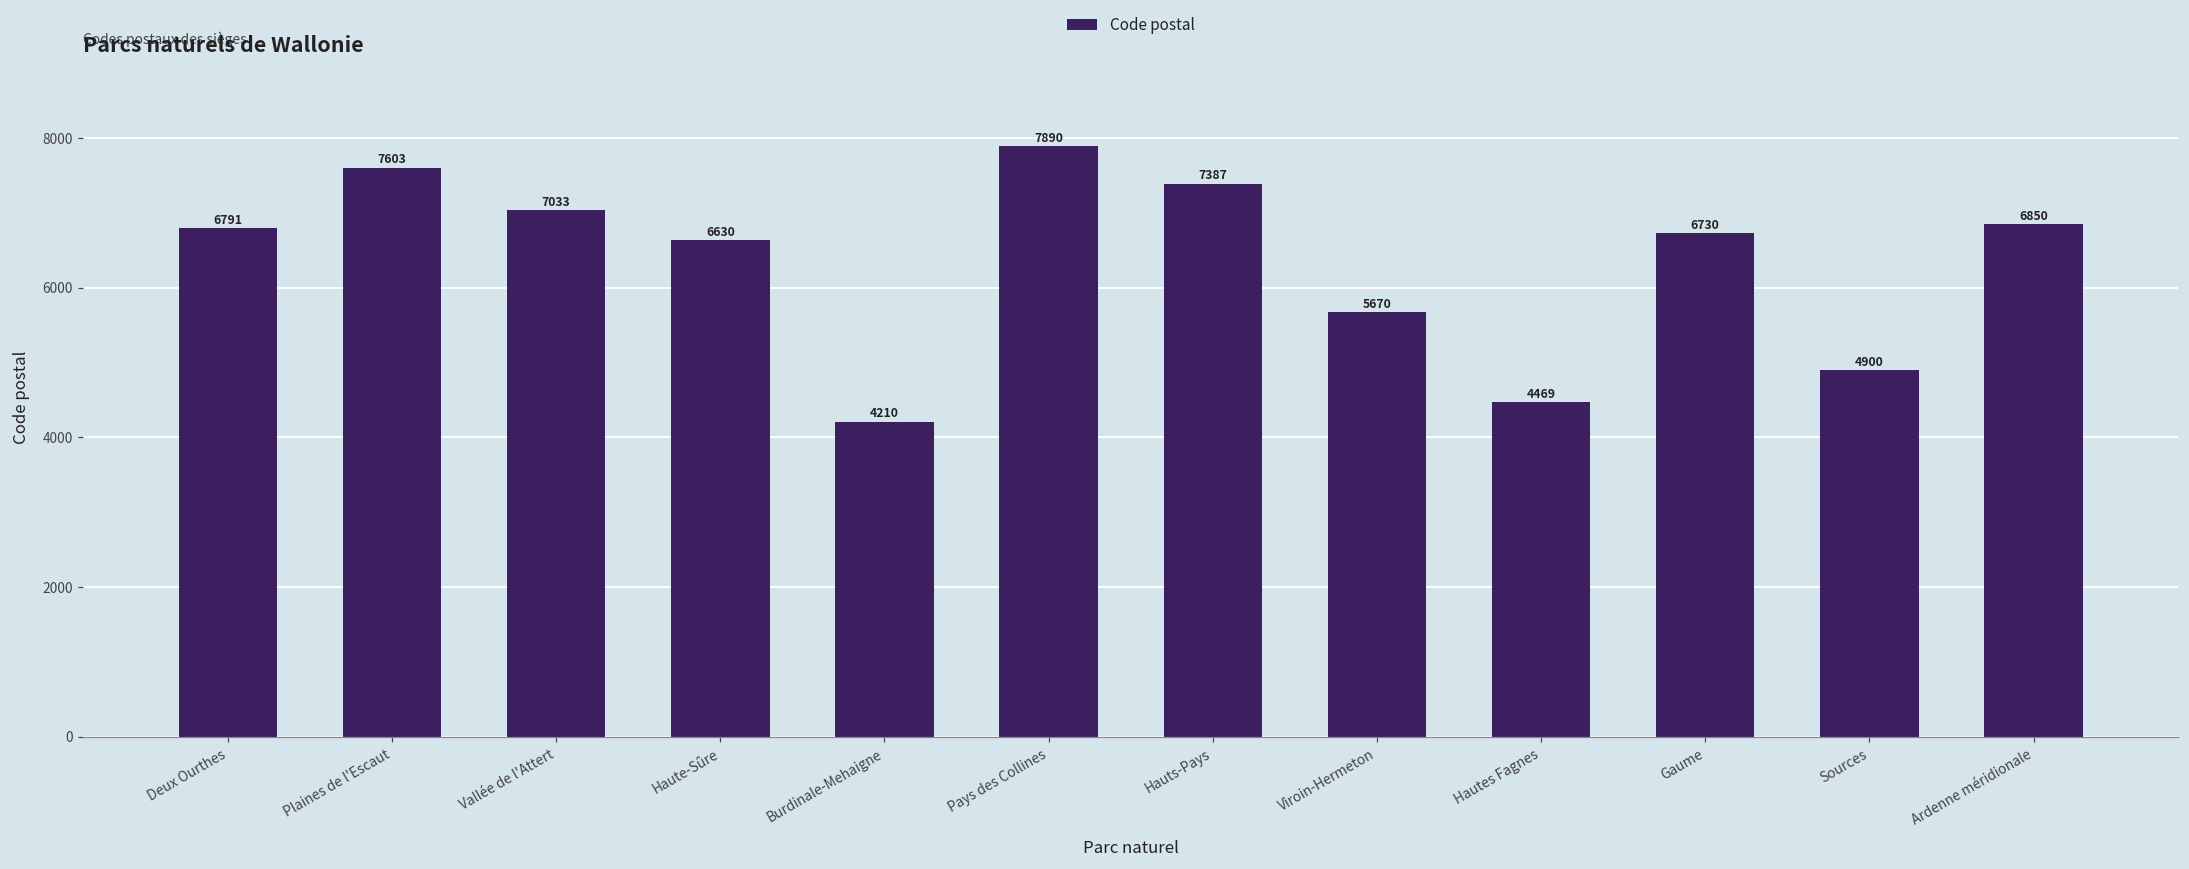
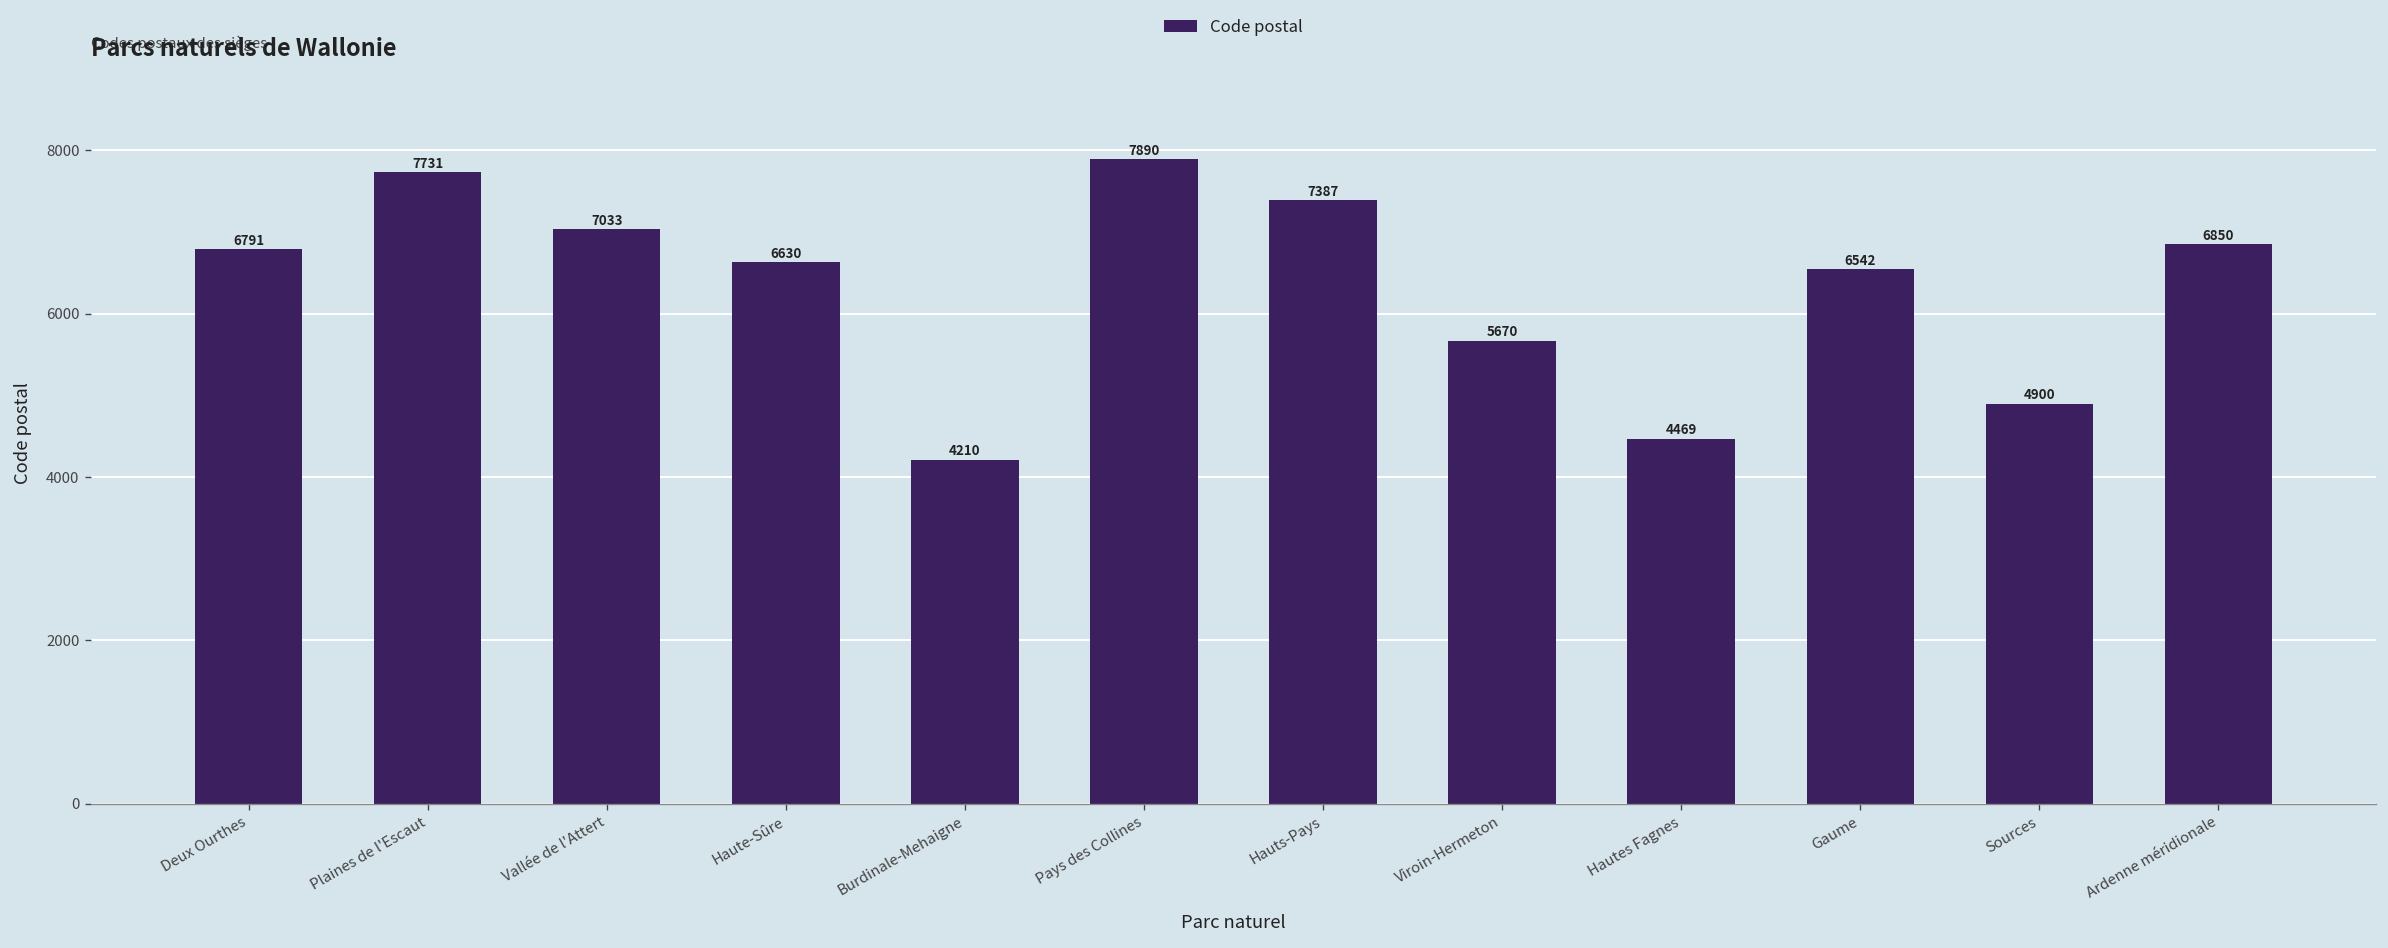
Plaines de l'Escaut: 7603 -> 7731
Gaume: 6730 -> 6542
